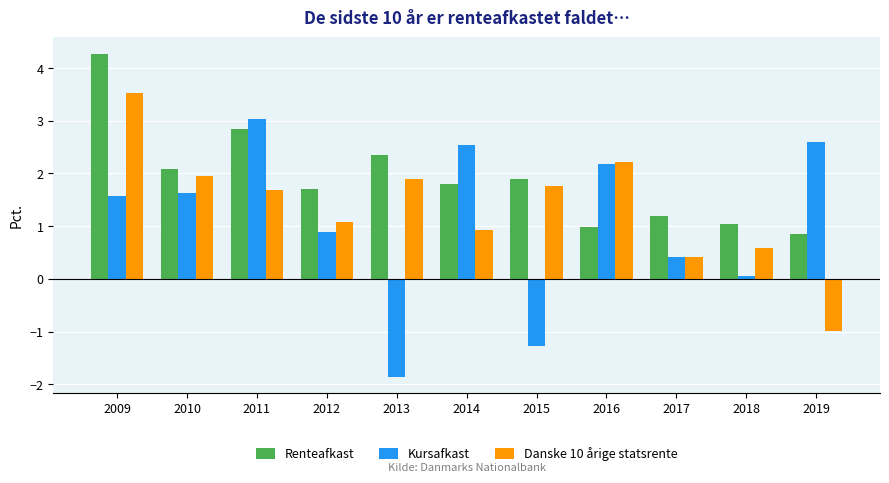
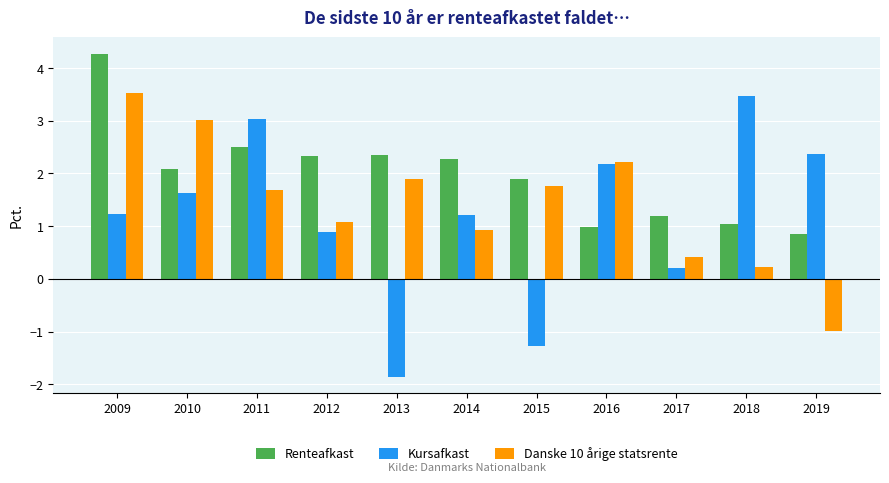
Kursafkast, 2009: 1.6 -> 1.2
Danske 10 årige statsrente, 2010: 2.0 -> 3.0
Renteafkast, 2011: 2.8 -> 2.5
Renteafkast, 2012: 1.7 -> 2.3
Renteafkast, 2014: 1.8 -> 2.3
Kursafkast, 2014: 2.5 -> 1.2
Kursafkast, 2017: 0.4 -> 0.2
Kursafkast, 2018: 0.1 -> 3.5
Danske 10 årige statsrente, 2018: 0.6 -> 0.2
Kursafkast, 2019: 2.6 -> 2.4
